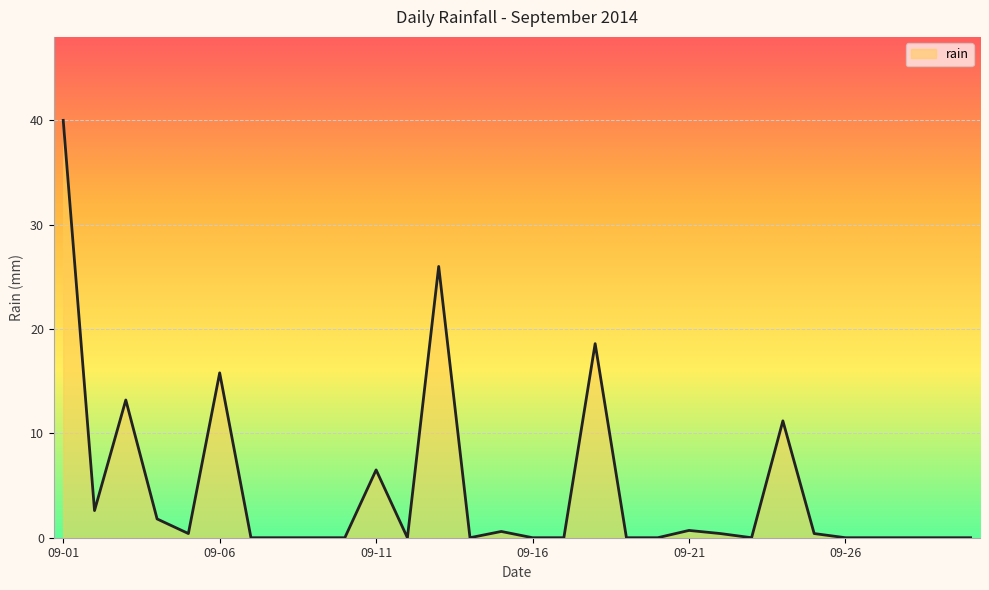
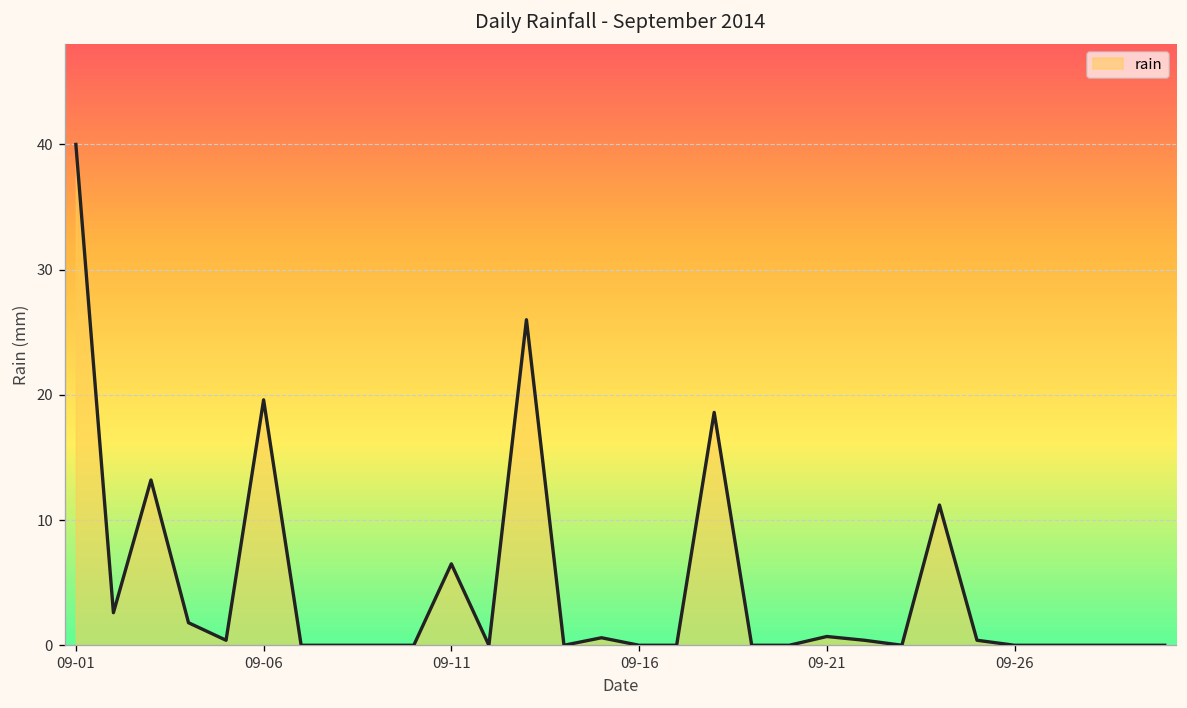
09-06: 15.8 -> 19.6
